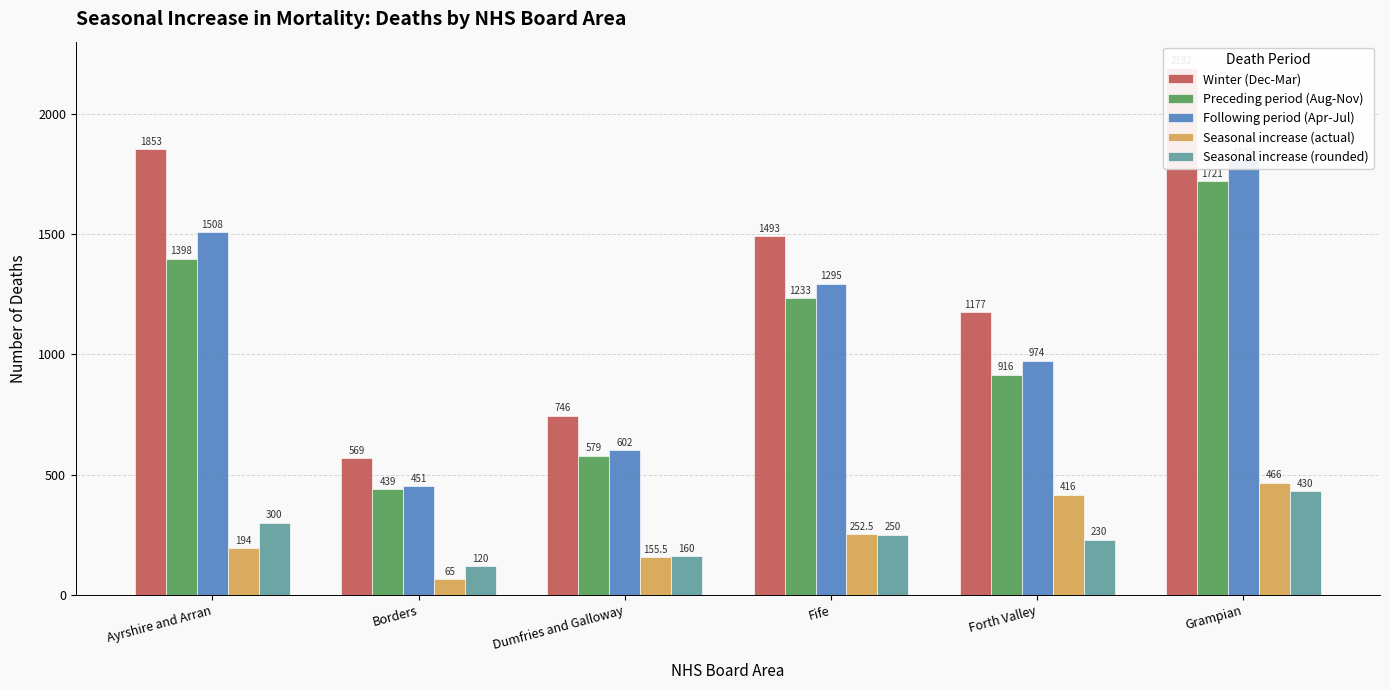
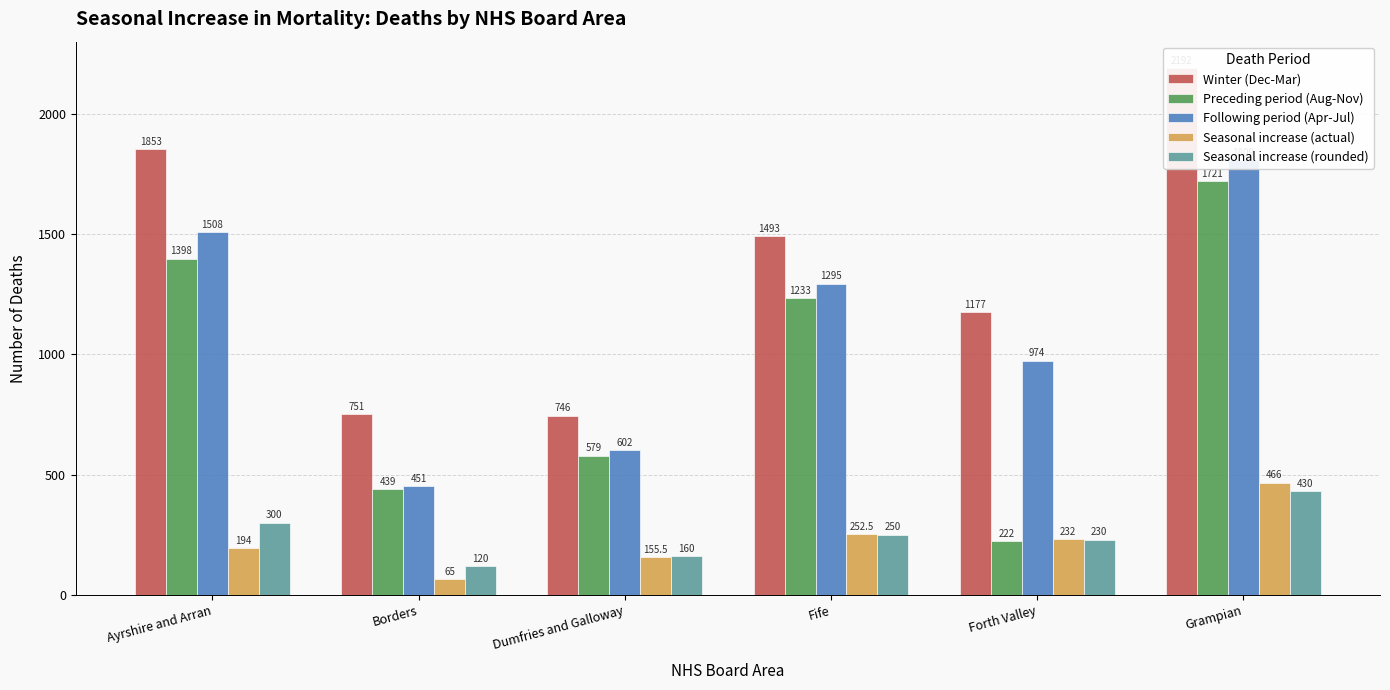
Winter (Dec-Mar), Borders: 569 -> 751
Preceding period (Aug-Nov), Forth Valley: 916 -> 222
Seasonal increase (actual), Forth Valley: 416 -> 232
